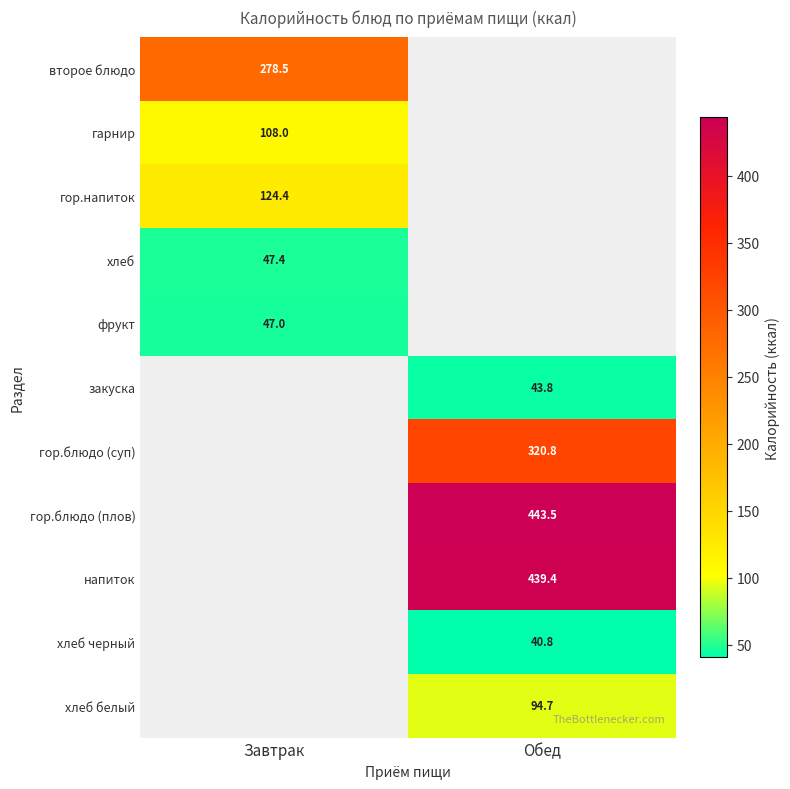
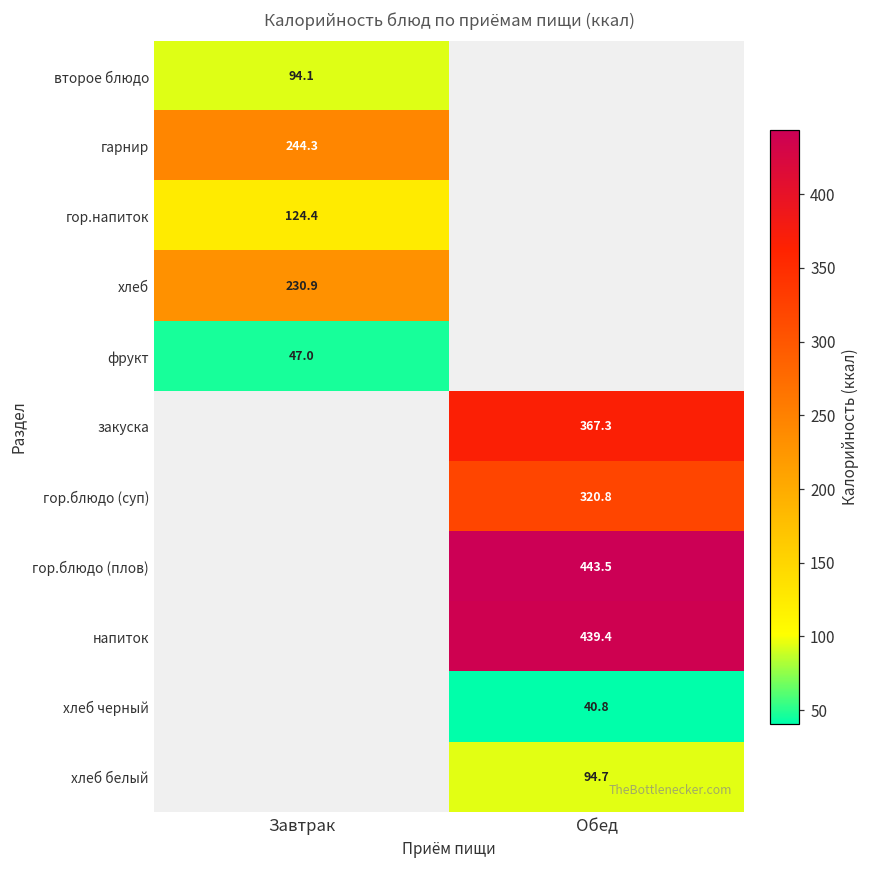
второе блюдо, Завтрак: 278.5 -> 94.1
гарнир, Завтрак: 108.0 -> 244.3
хлеб, Завтрак: 47.4 -> 230.9
закуска, Обед: 43.8 -> 367.3
